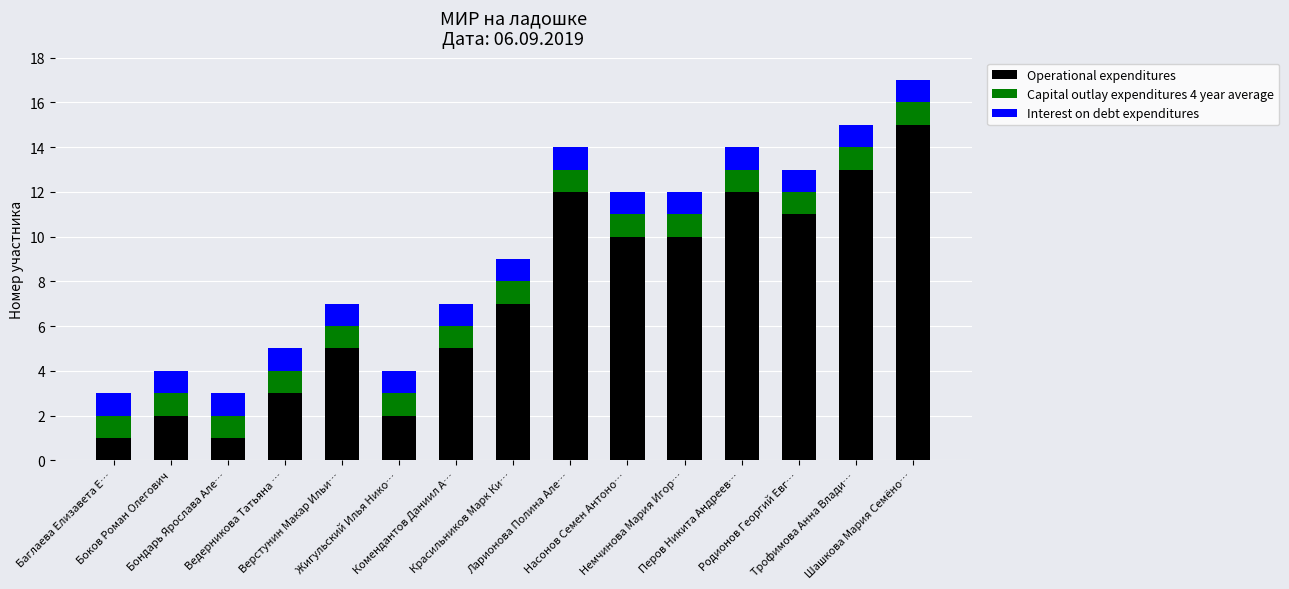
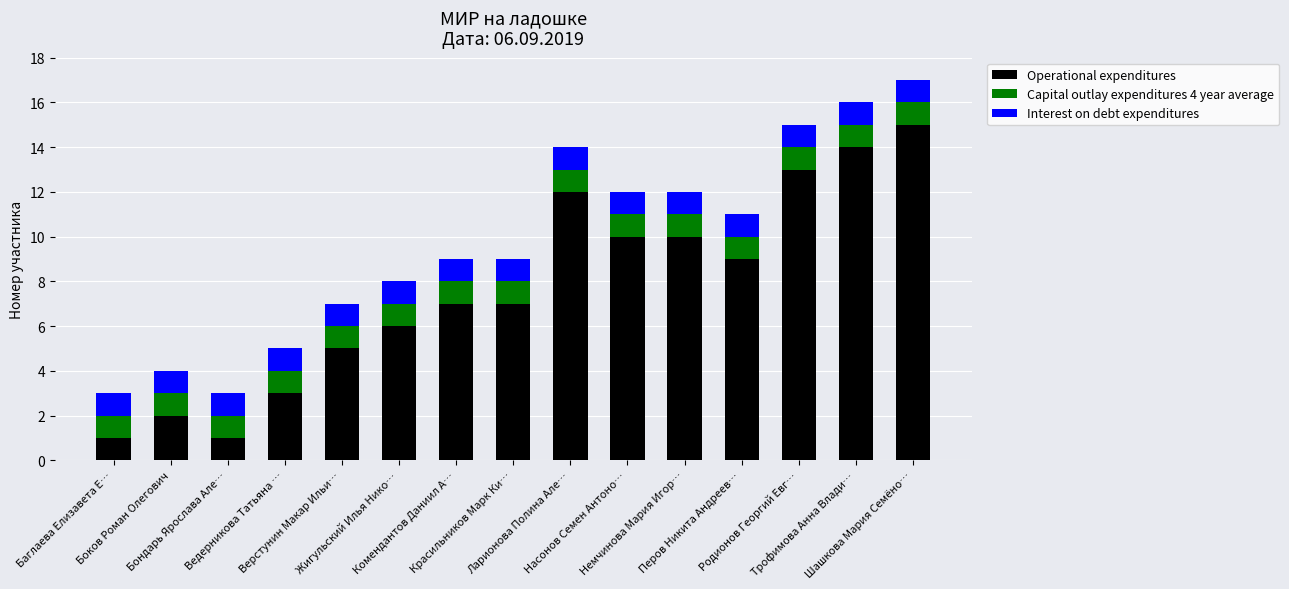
Operational expenditures, Жигульский Илья Нико…: 2 -> 6
Operational expenditures, Комендантов Даниил А…: 5 -> 7
Operational expenditures, Перов Никита Андреев…: 12 -> 9
Operational expenditures, Родионов Георгий Евг…: 11 -> 13
Operational expenditures, Трофимова Анна Влади…: 13 -> 14
